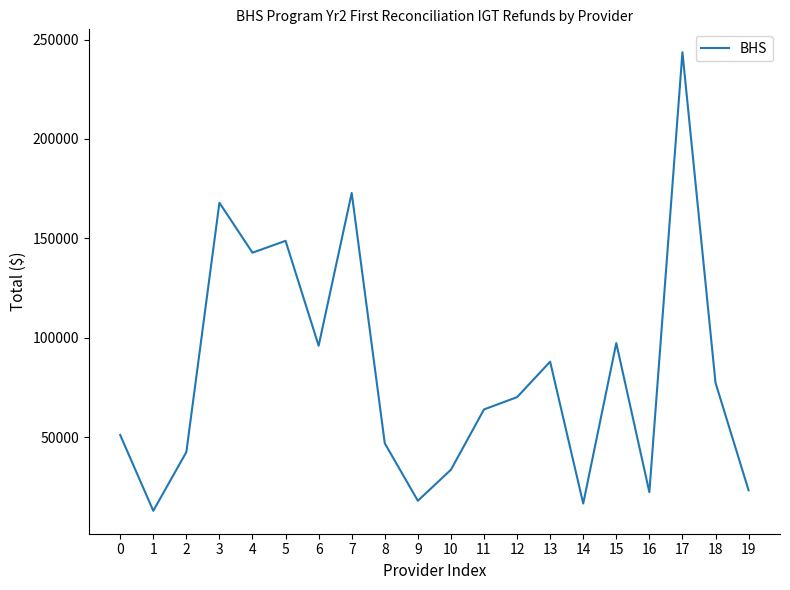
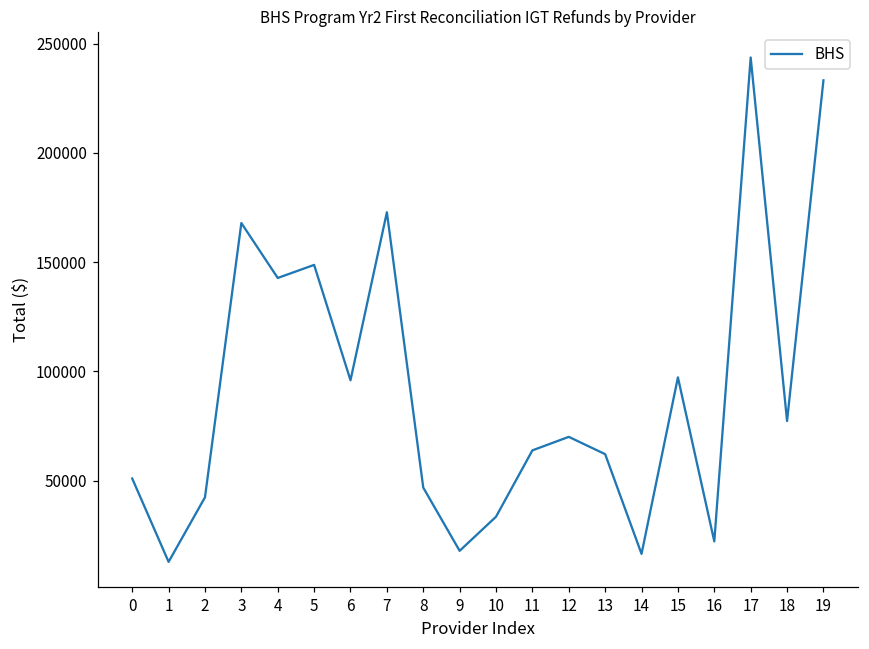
13: 88000 -> 62000
19: 23000 -> 233000
